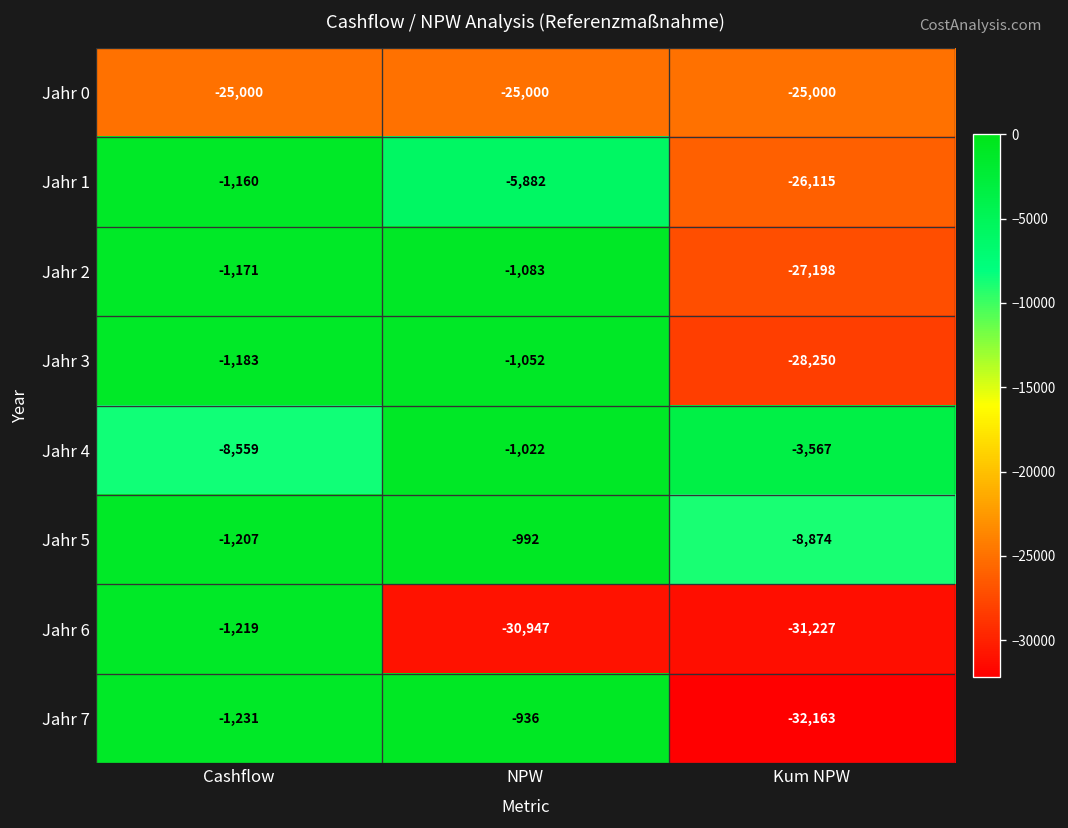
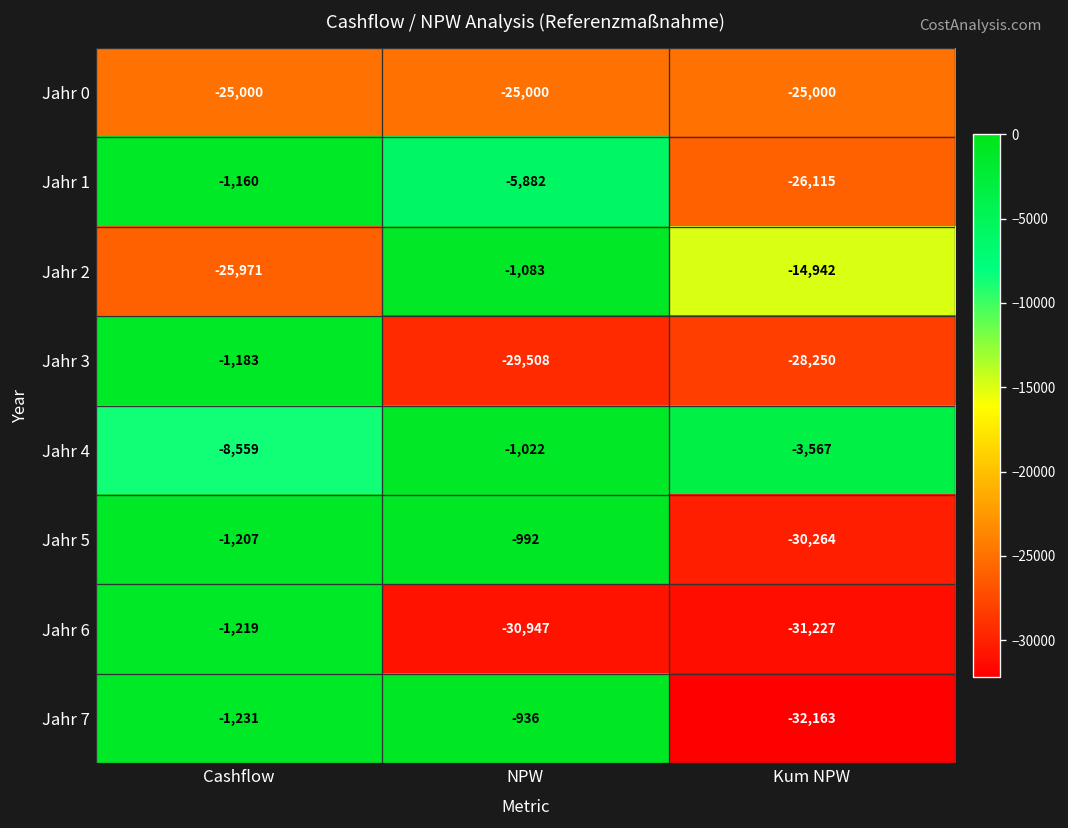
Jahr 2, Cashflow: -1,171 -> -25,971
Jahr 2, Kum NPW: -27,198 -> -14,942
Jahr 3, NPW: -1,052 -> -29,508
Jahr 5, Kum NPW: -8,874 -> -30,264
